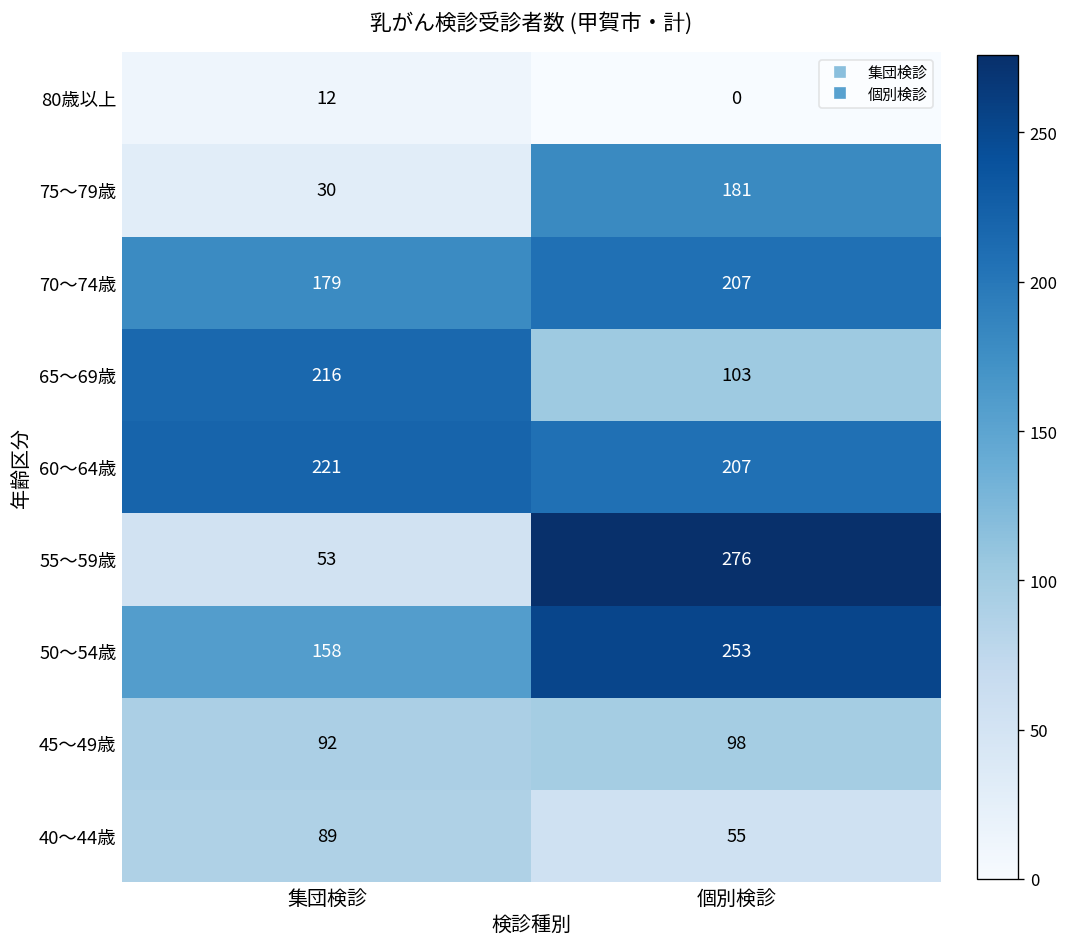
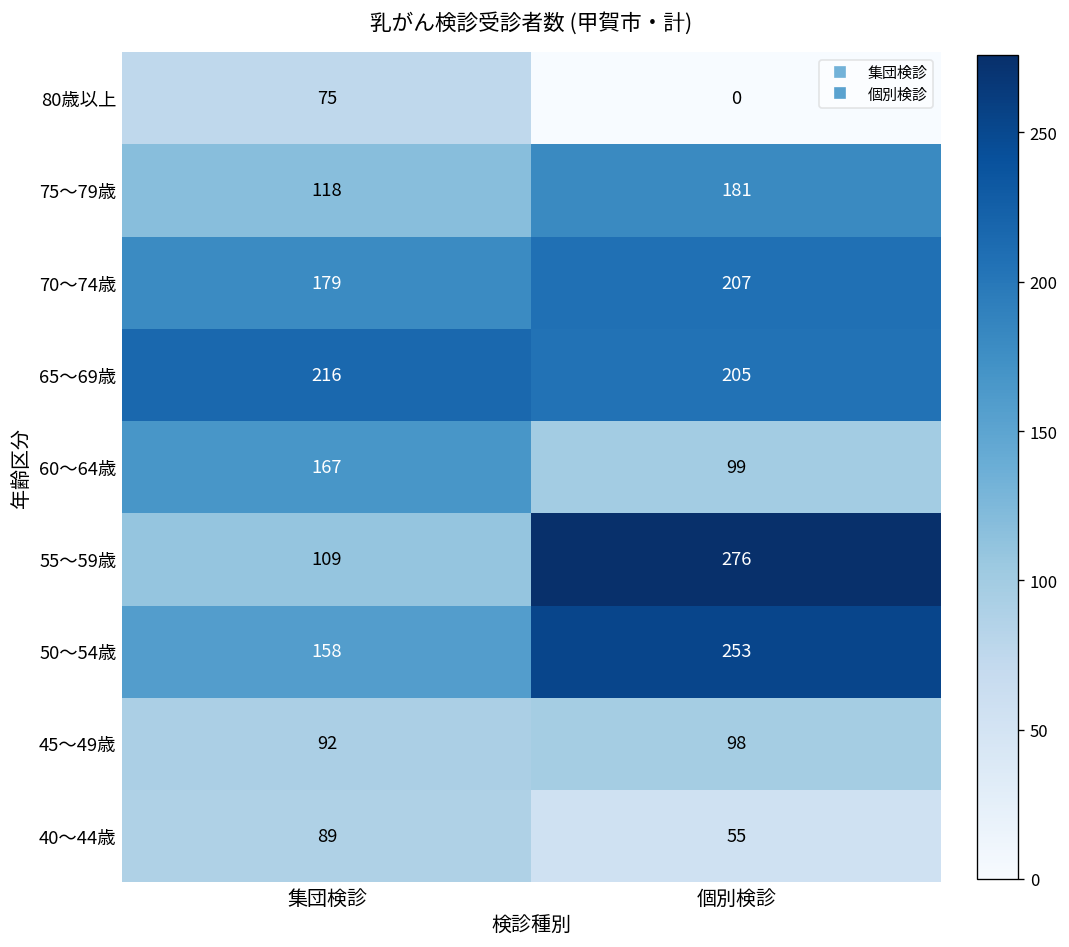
80歳以上, 集団検診: 12 -> 75
75～79歳, 集団検診: 30 -> 118
65～69歳, 個別検診: 103 -> 205
60～64歳, 集団検診: 221 -> 167
60～64歳, 個別検診: 207 -> 99
55～59歳, 集団検診: 53 -> 109
